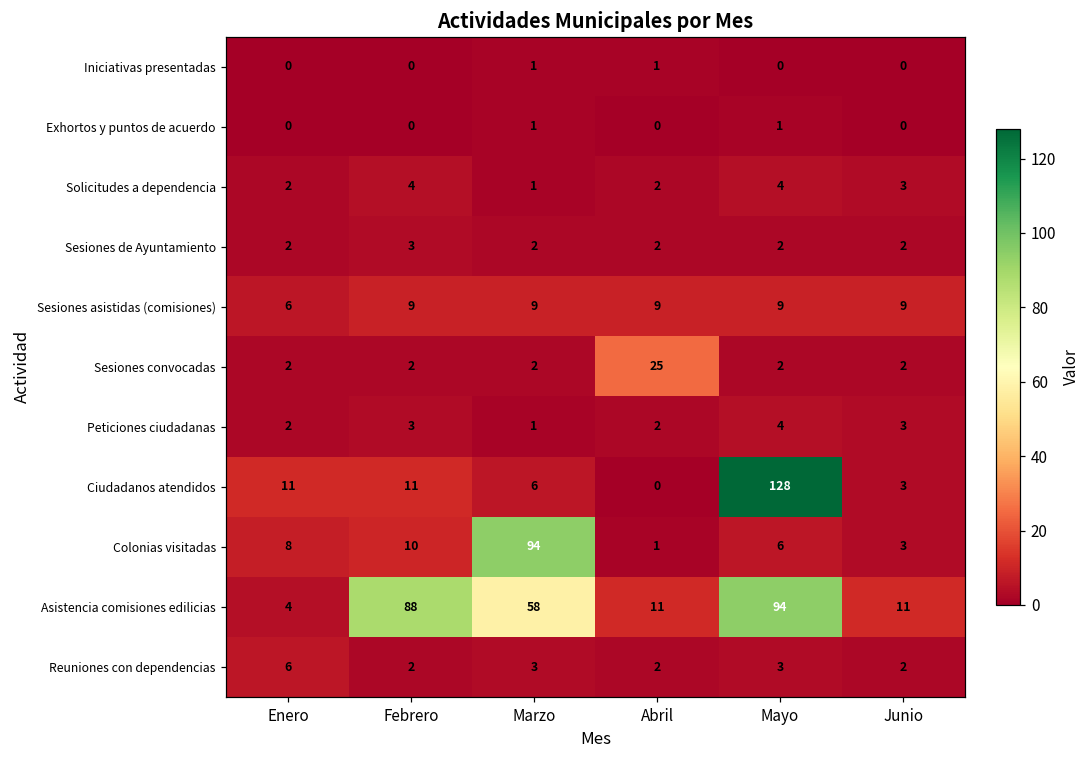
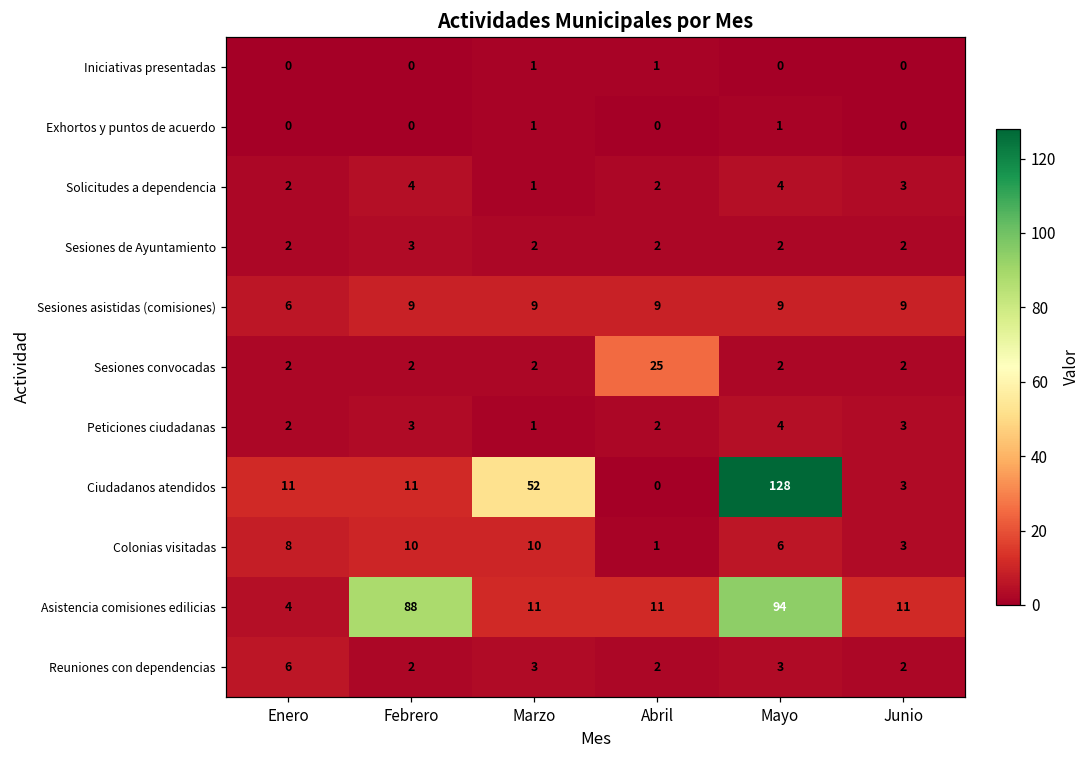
Ciudadanos atendidos, Marzo: 6 -> 52
Colonias visitadas, Marzo: 94 -> 10
Asistencia comisiones edilicias, Marzo: 58 -> 11
